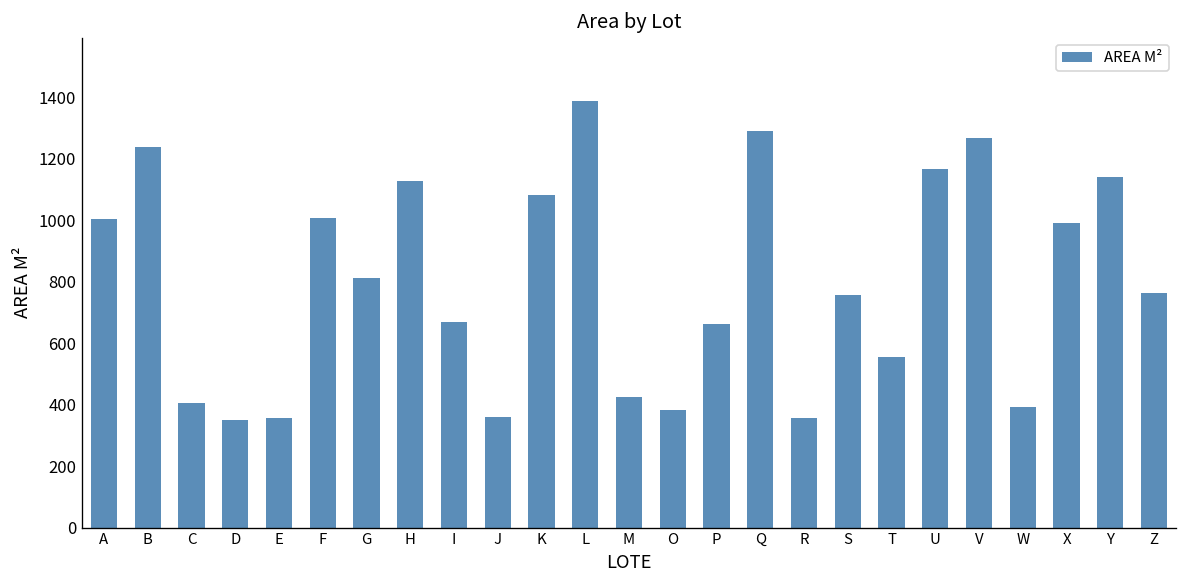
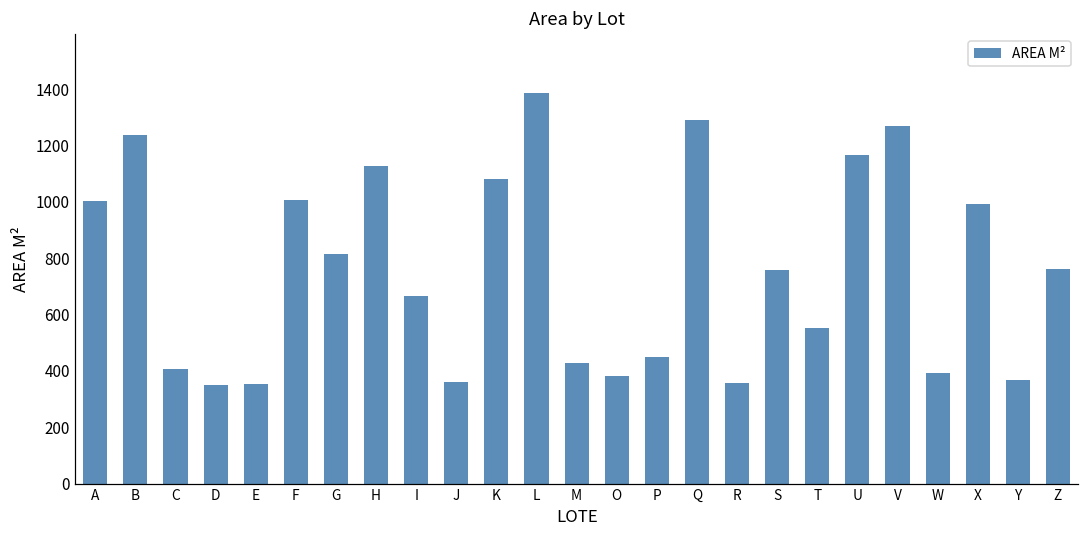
P: 660 -> 450
Y: 1140 -> 370
